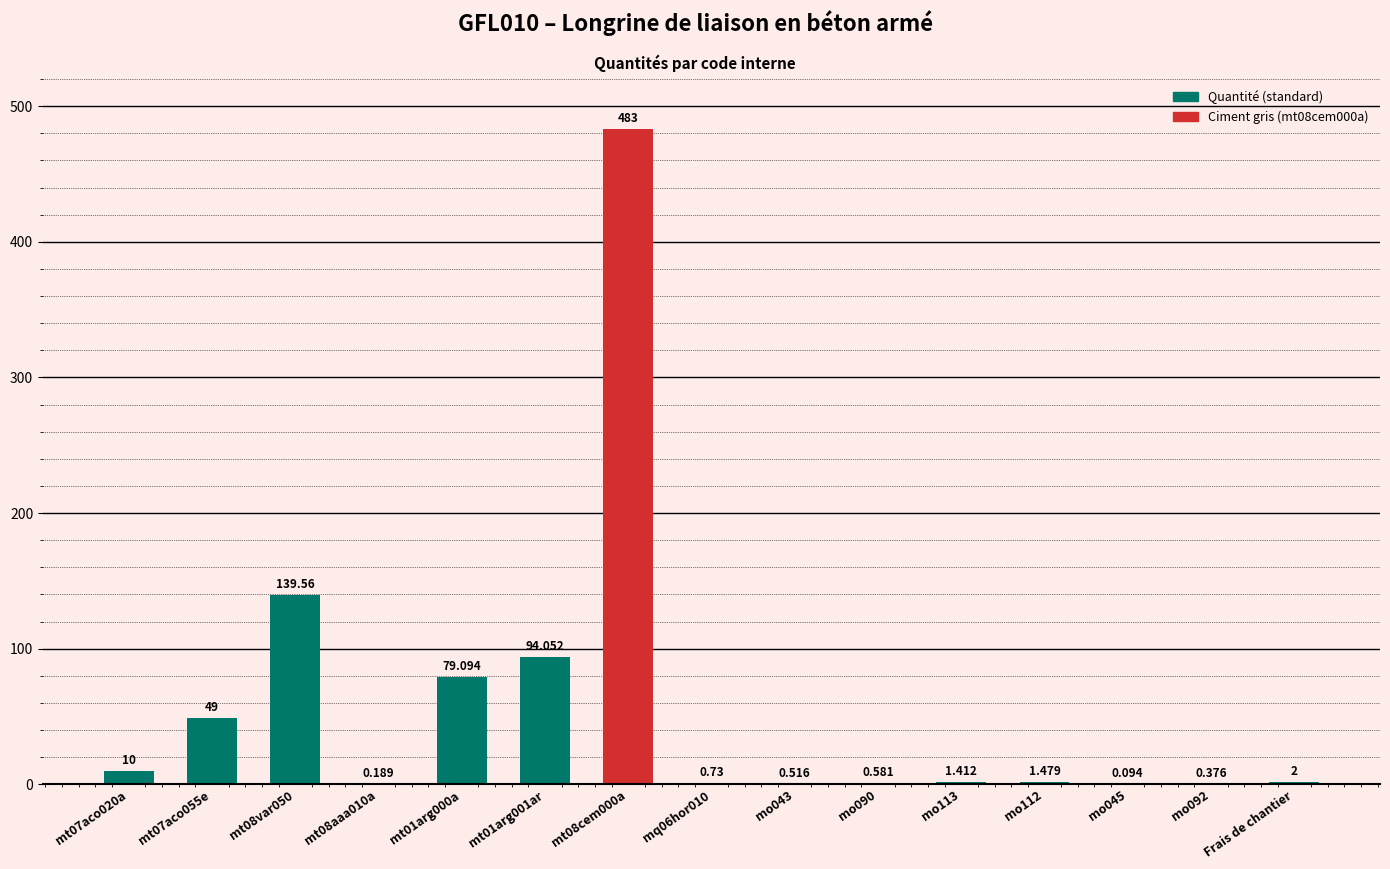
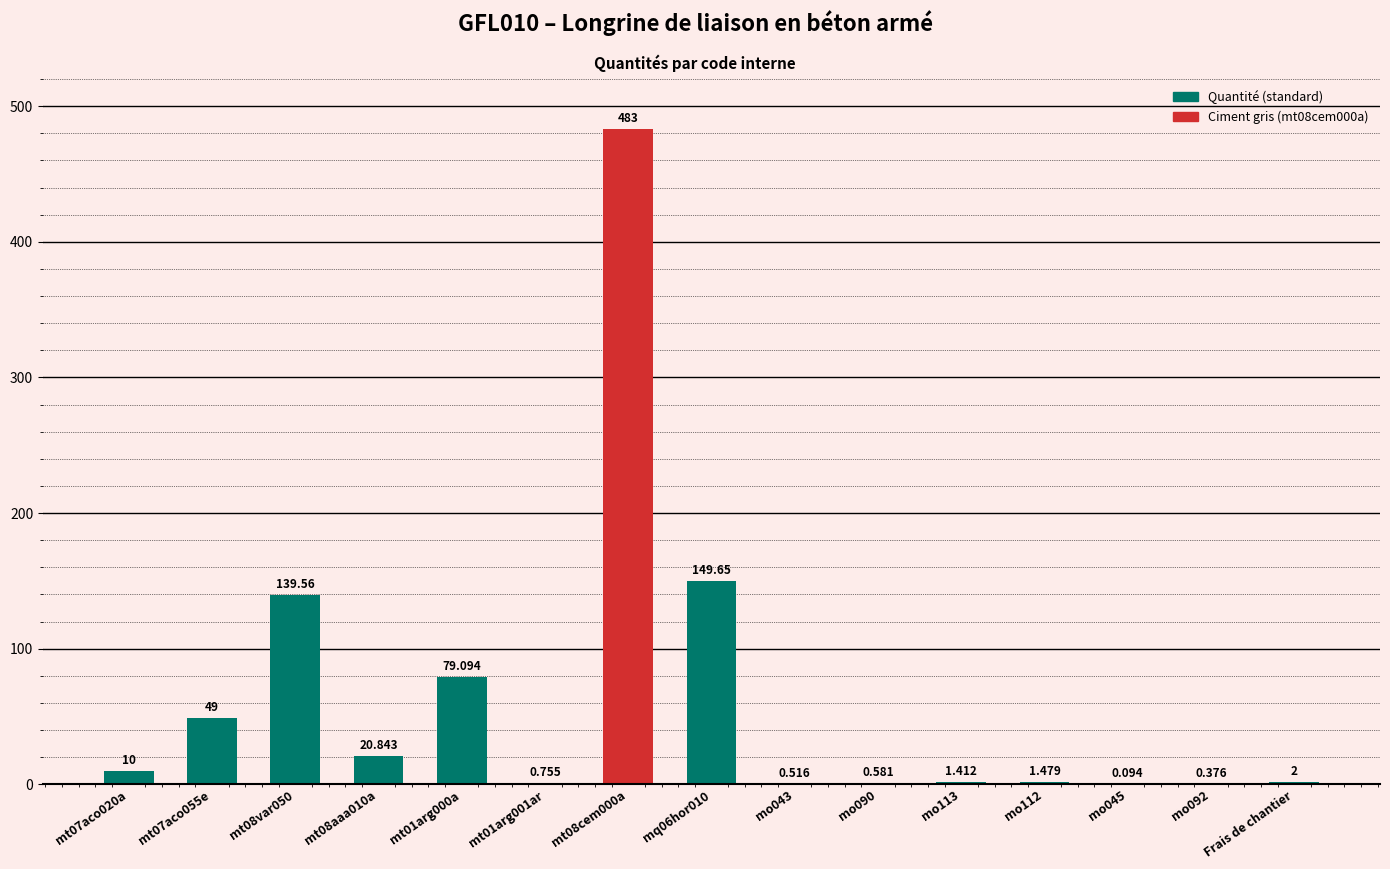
mt08aaa010a: 0.189 -> 20.843
mt01arg001ar: 94.052 -> 0.755
mq06hor010: 0.73 -> 149.65
